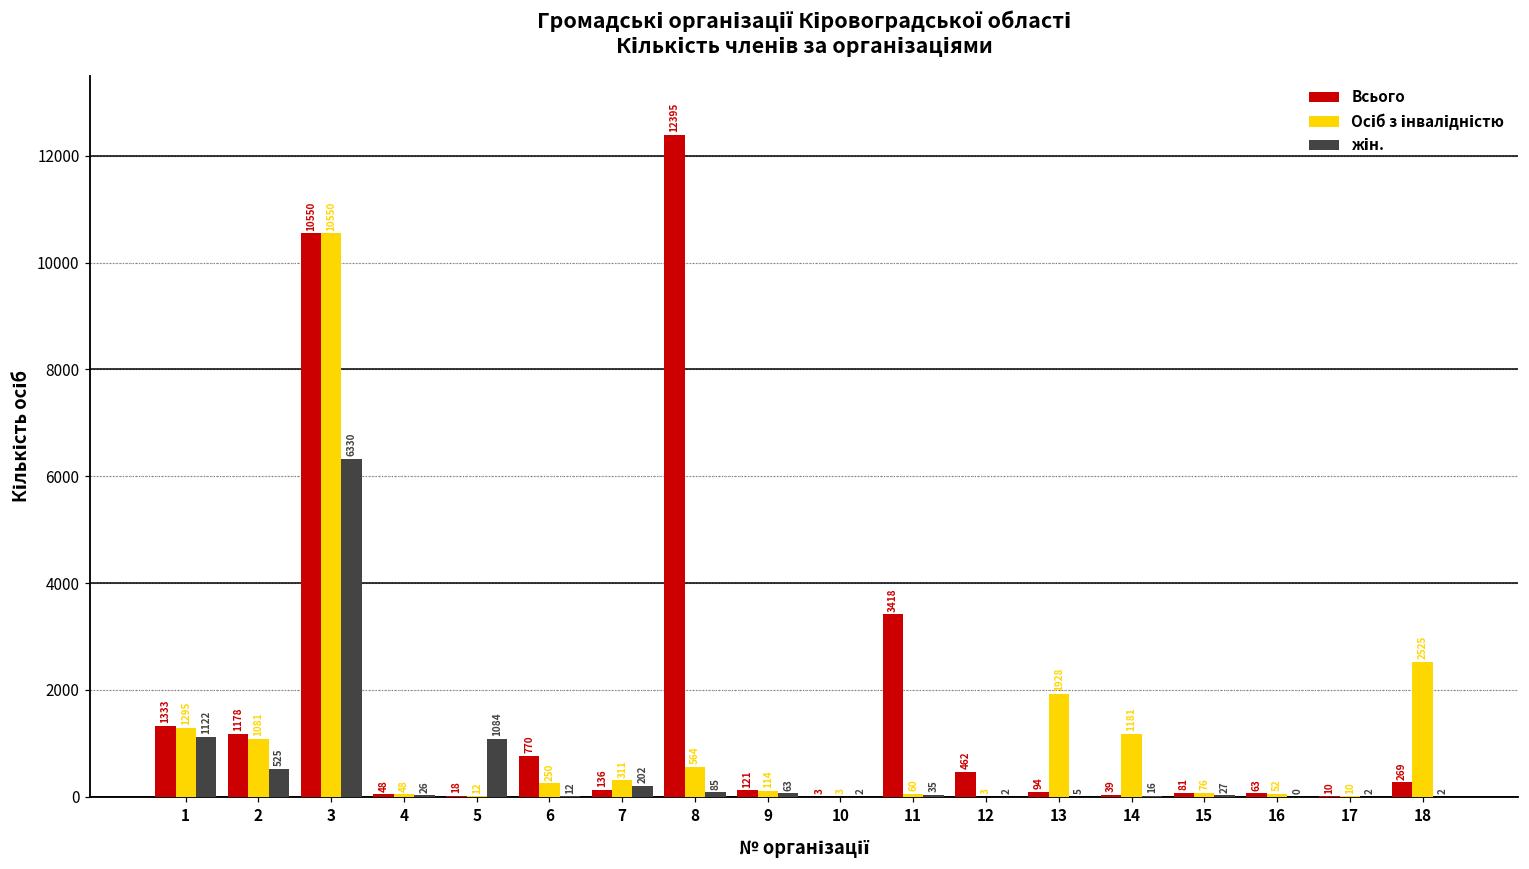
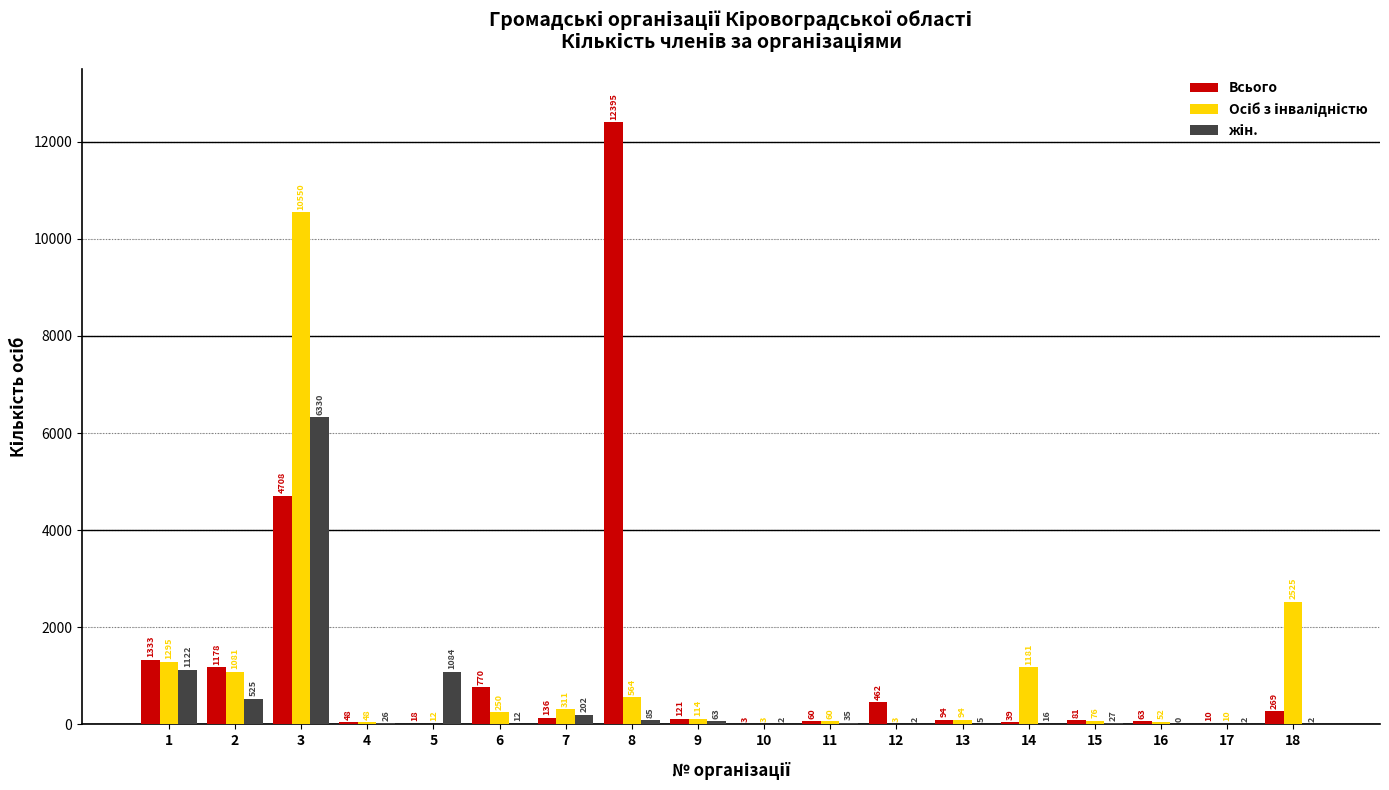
Всього, 3: 10550 -> 4708
Всього, 11: 3418 -> 60
Осіб з інвалідністю, 13: 1928 -> 94
